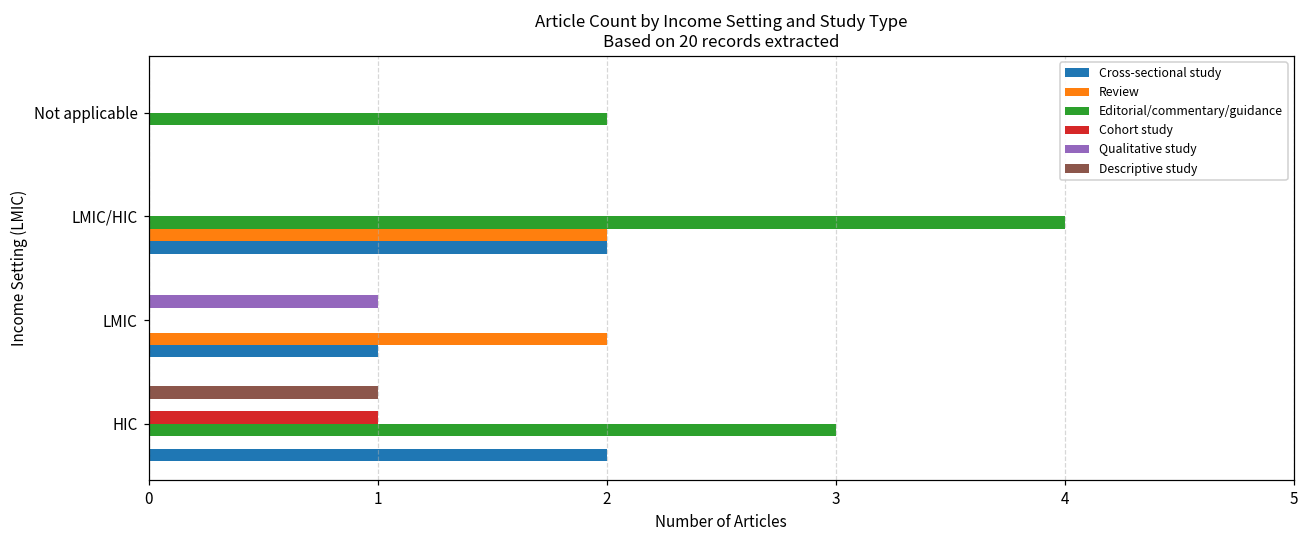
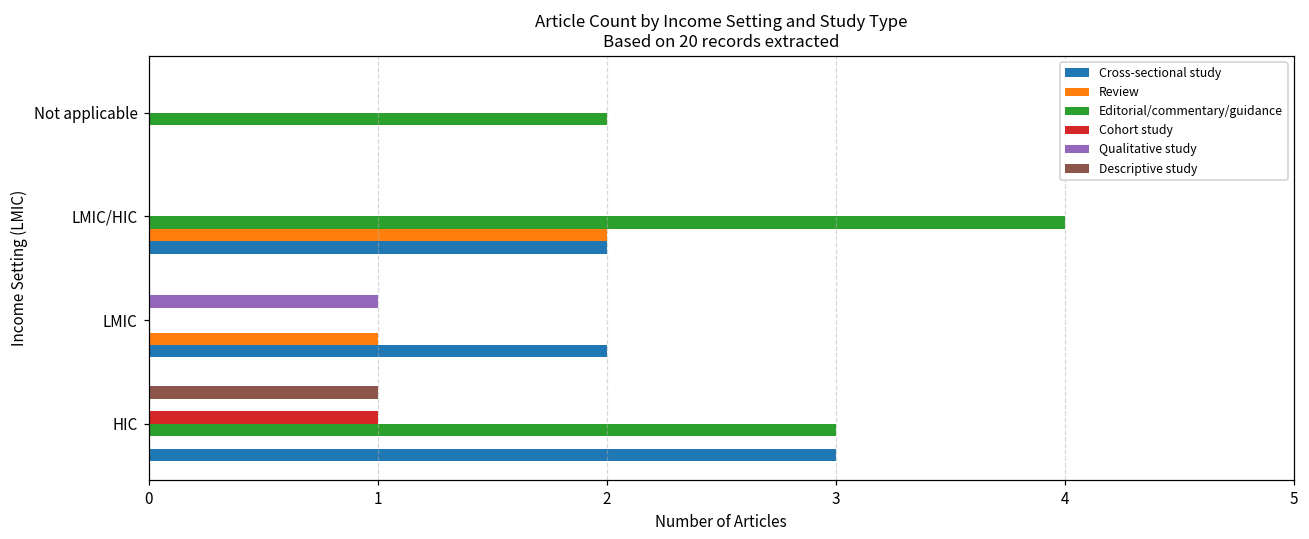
Review, LMIC: 2 -> 1
Cross-sectional study, LMIC: 1 -> 2
Cross-sectional study, HIC: 2 -> 3
